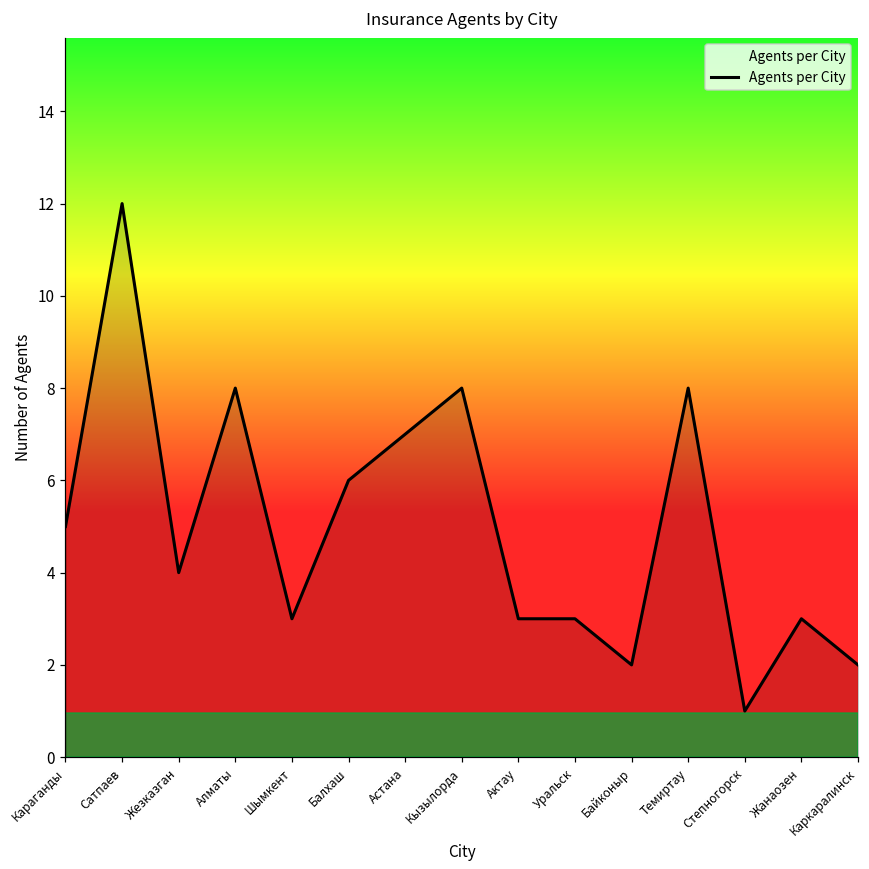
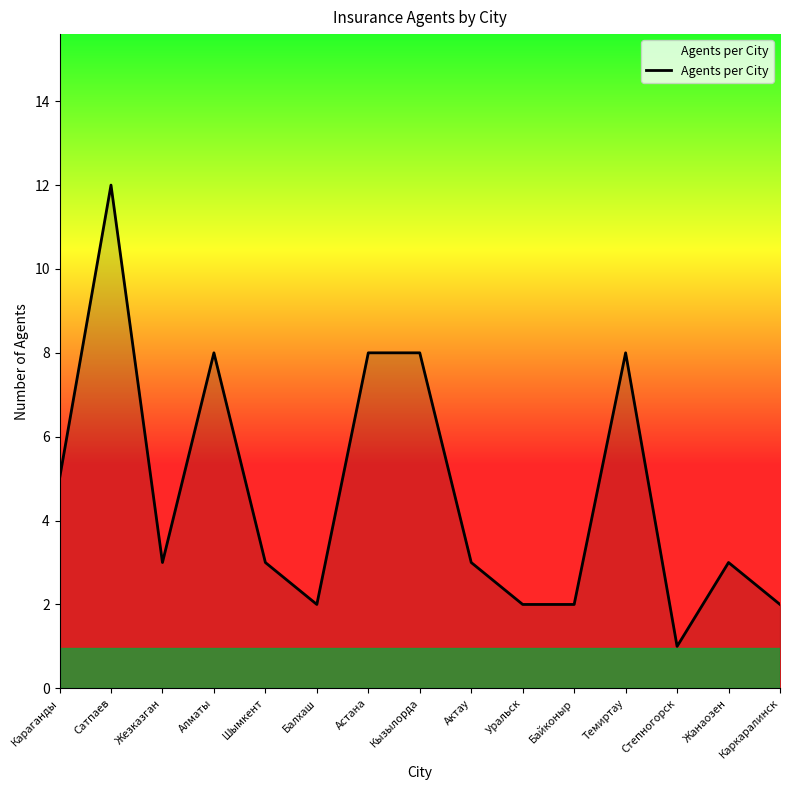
Жезказган: 4 -> 3
Балхаш: 6 -> 2
Астана: 7 -> 8
Уральск: 3 -> 2
